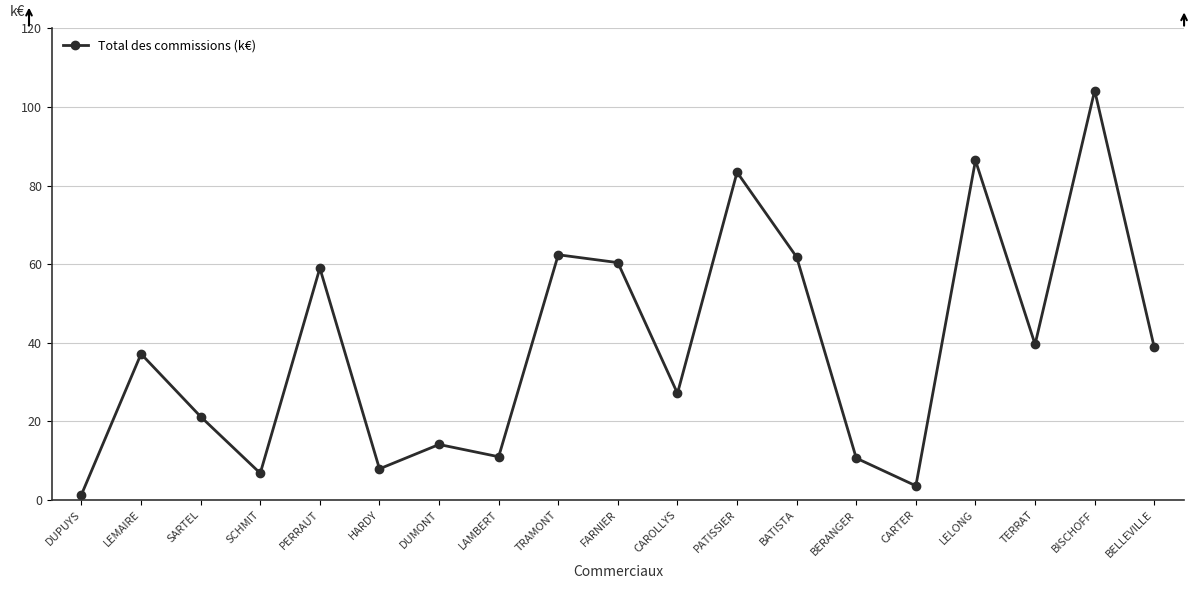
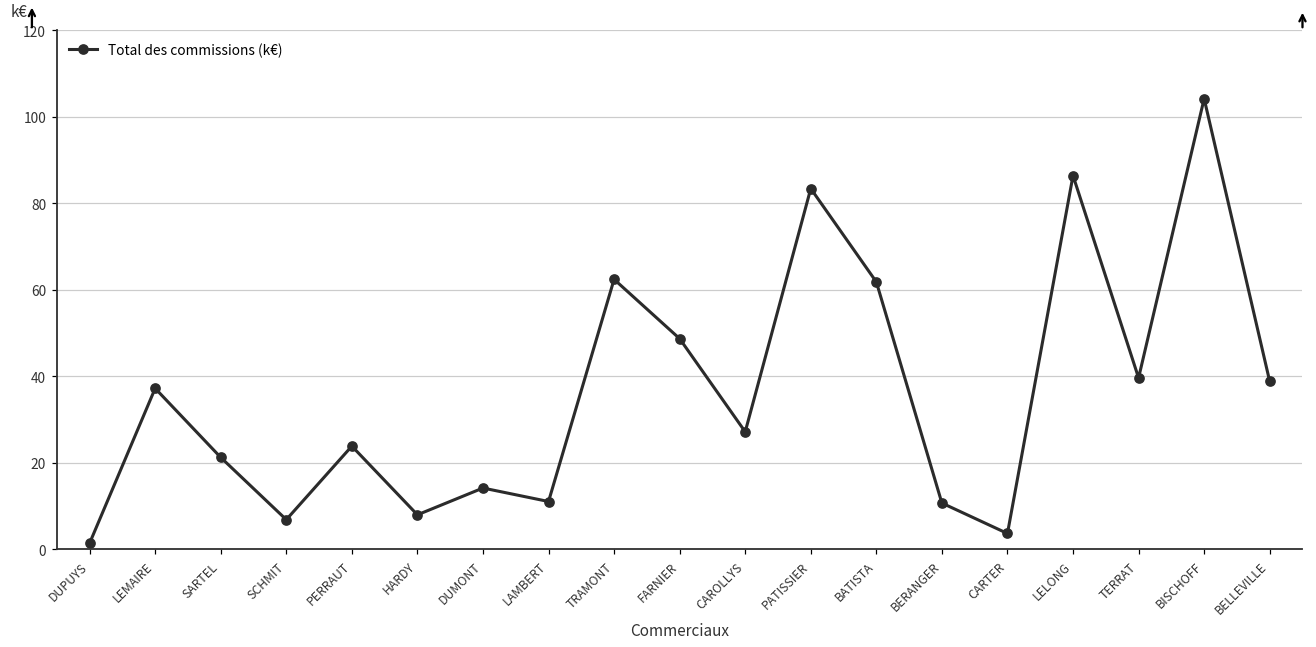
PERRAUT: 59 -> 24
FARNIER: 60 -> 49
